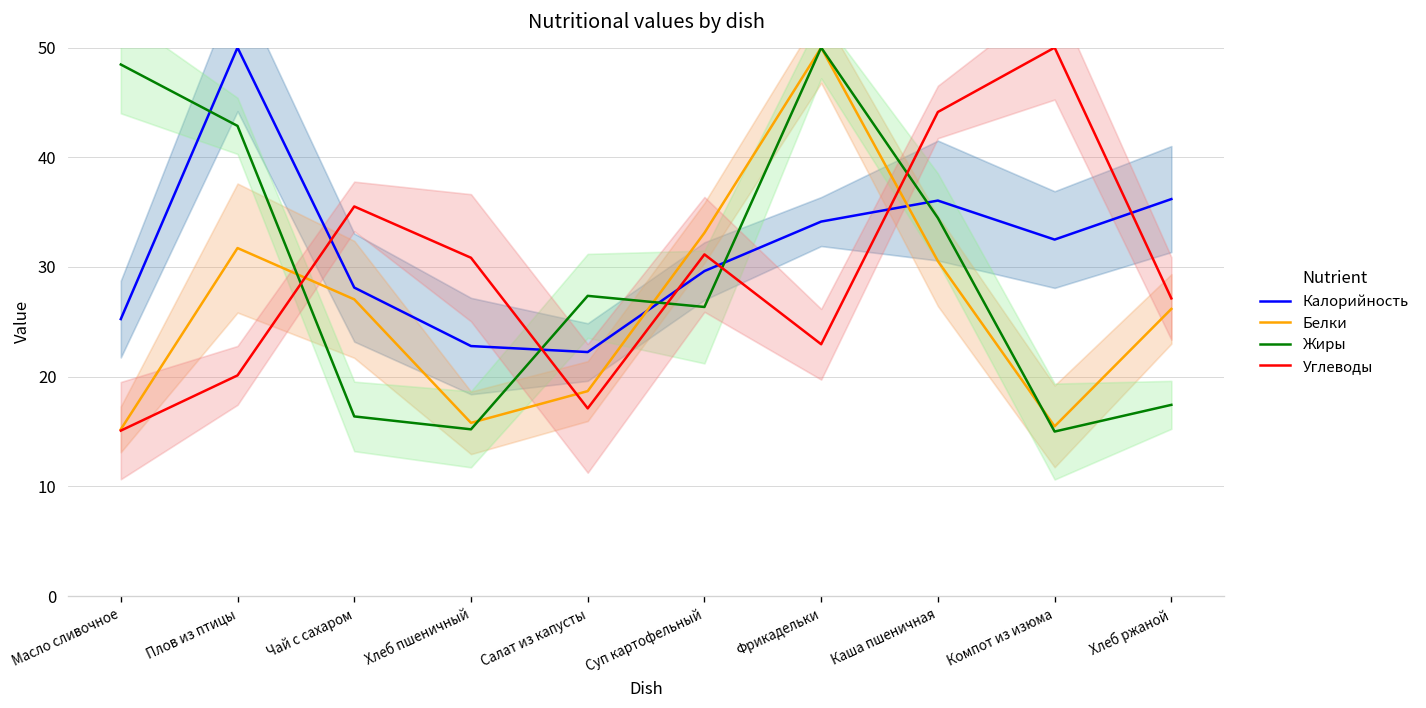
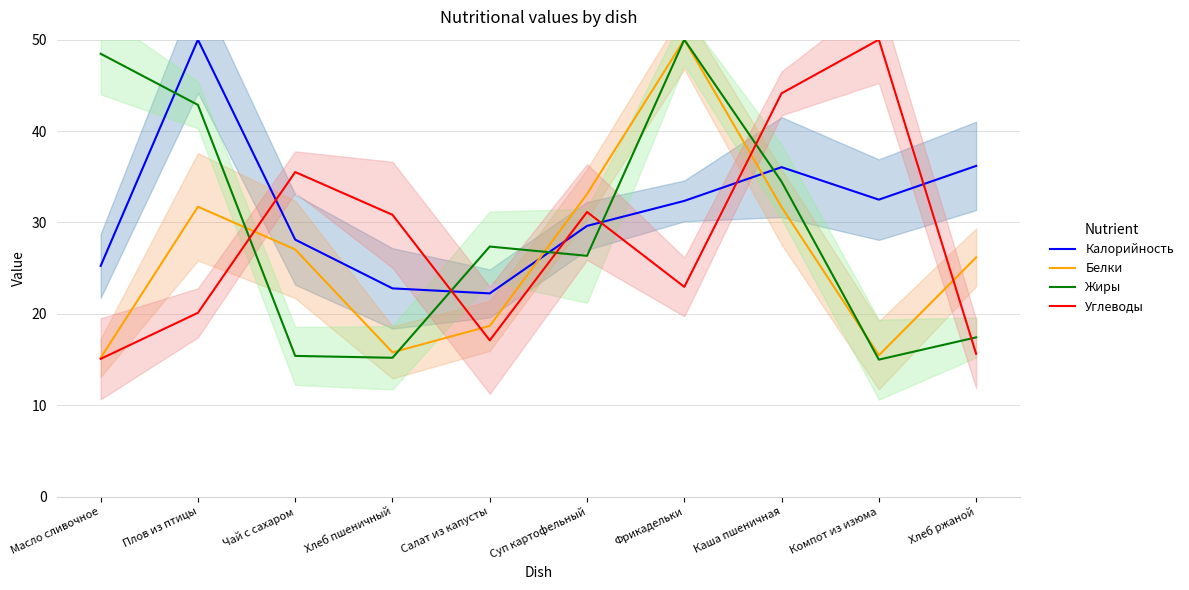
Жиры, Чай с сахаром: 16 -> 15
Калорийность, Фрикадельки: 34 -> 32
Белки, Каша пшеничная: 31 -> 32
Углеводы, Хлеб ржаной: 27 -> 16
